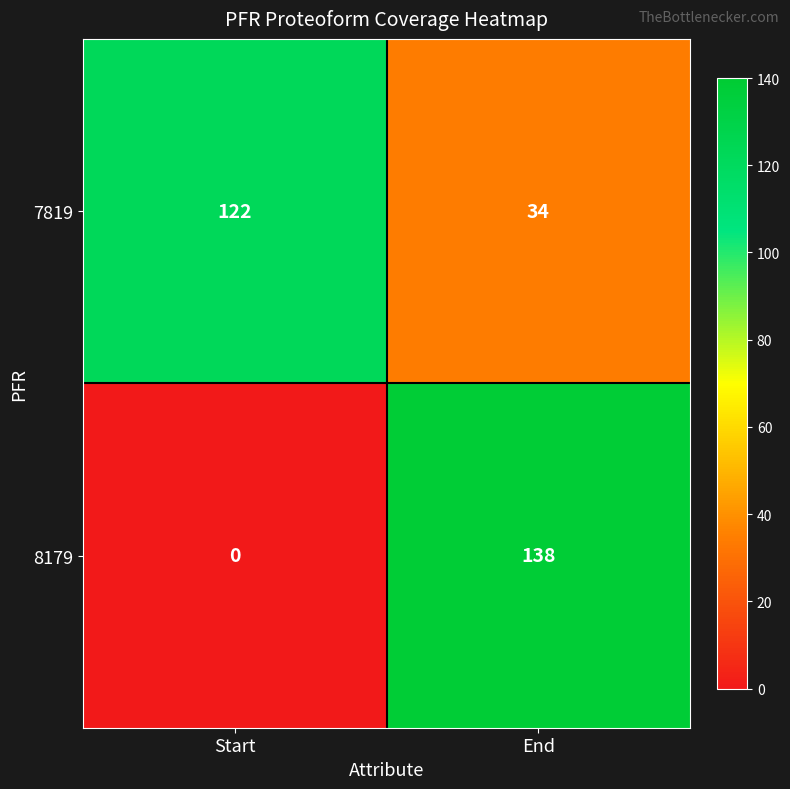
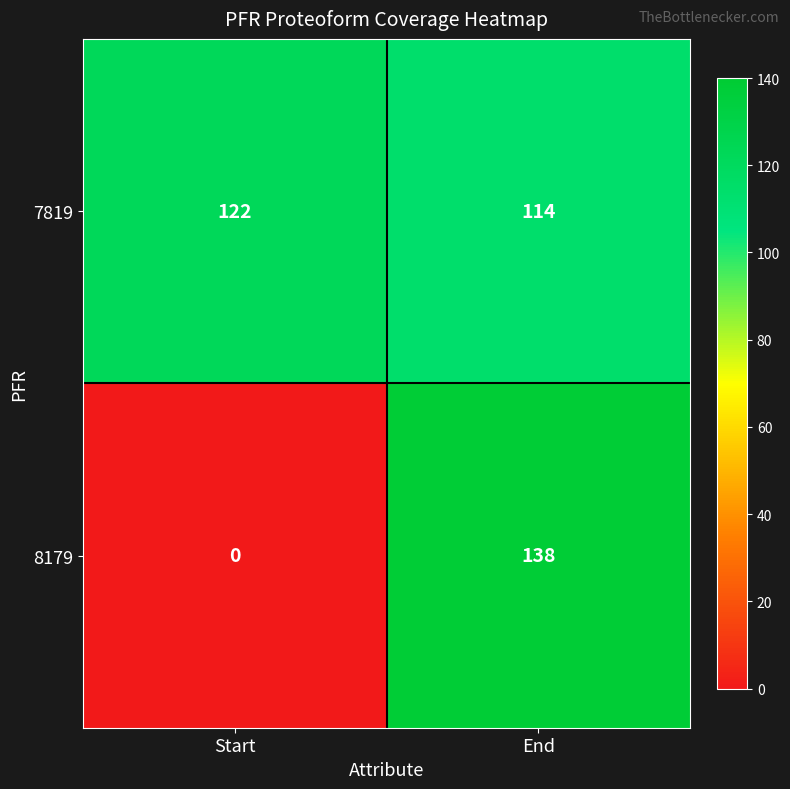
7819, End: 34 -> 114
